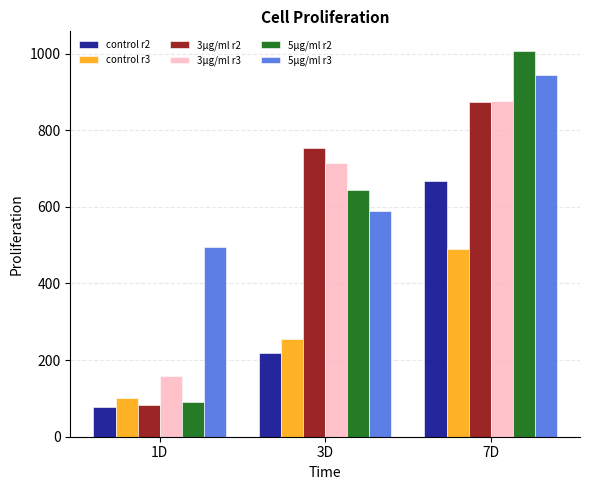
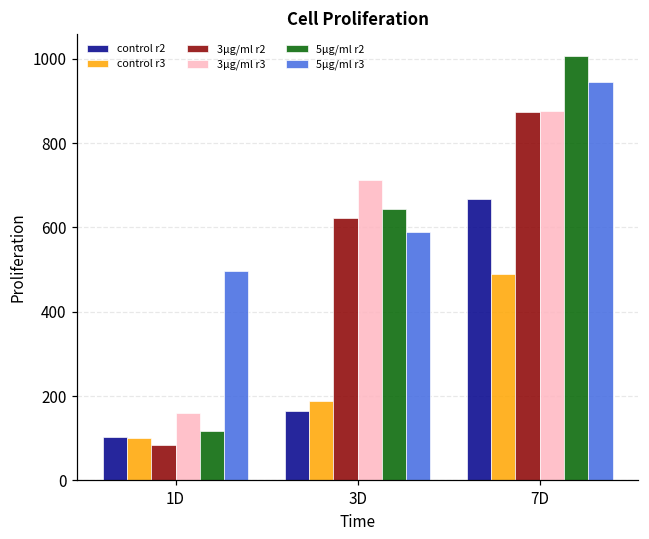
control r2, 1D: 80 -> 100
5μg/ml r2, 1D: 90 -> 120
control r2, 3D: 220 -> 160
control r3, 3D: 250 -> 190
3μg/ml r2, 3D: 750 -> 620
